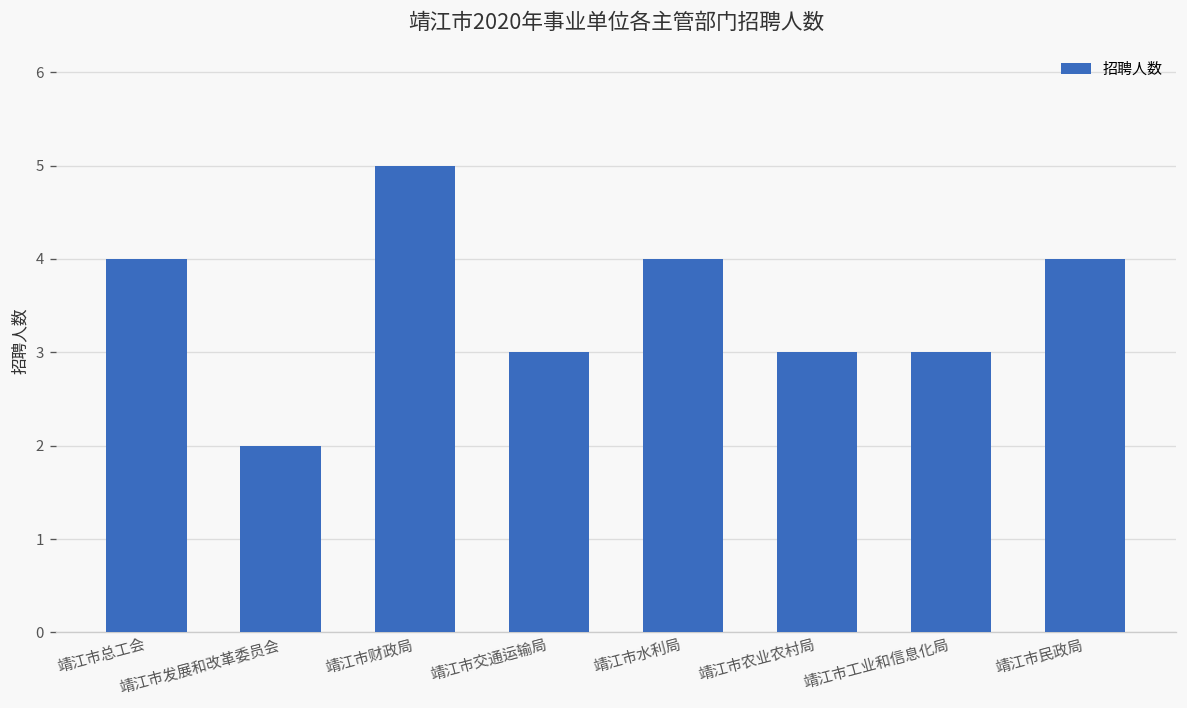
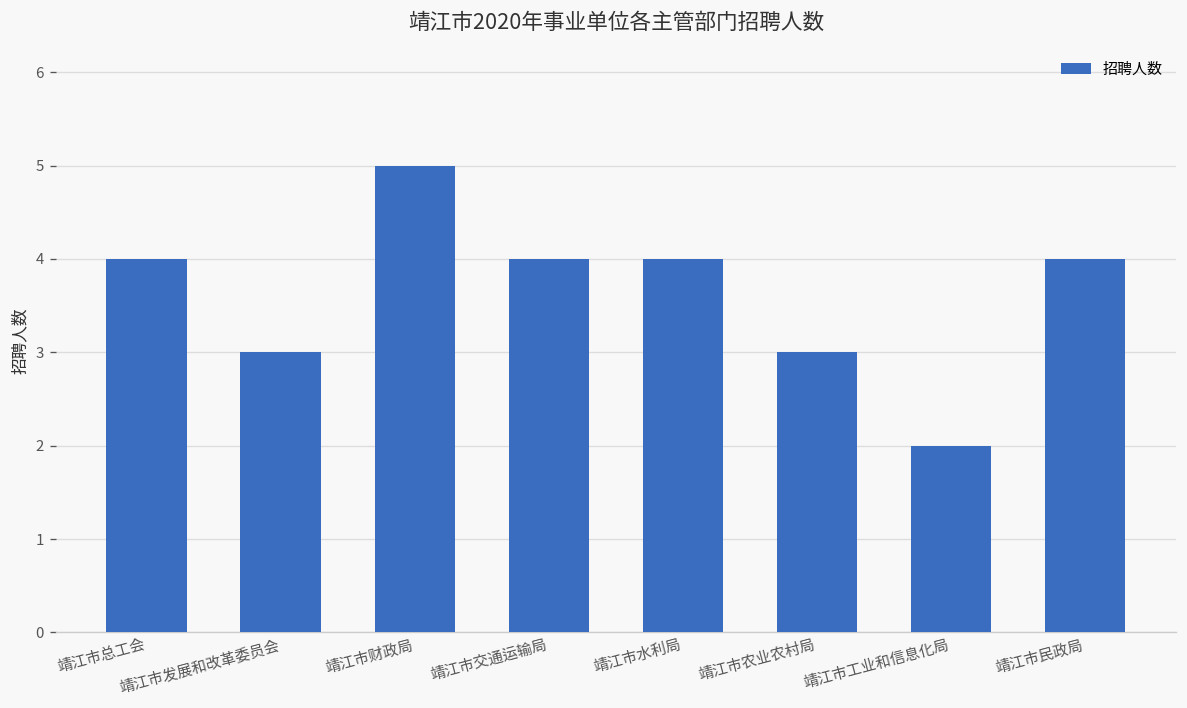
靖江市发展和改革委员会: 2 -> 3
靖江市交通运输局: 3 -> 4
靖江市工业和信息化局: 3 -> 2
